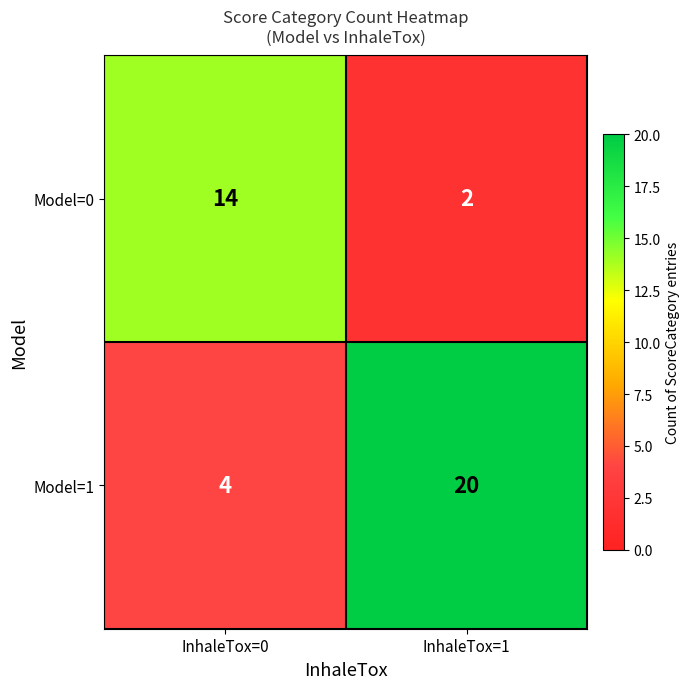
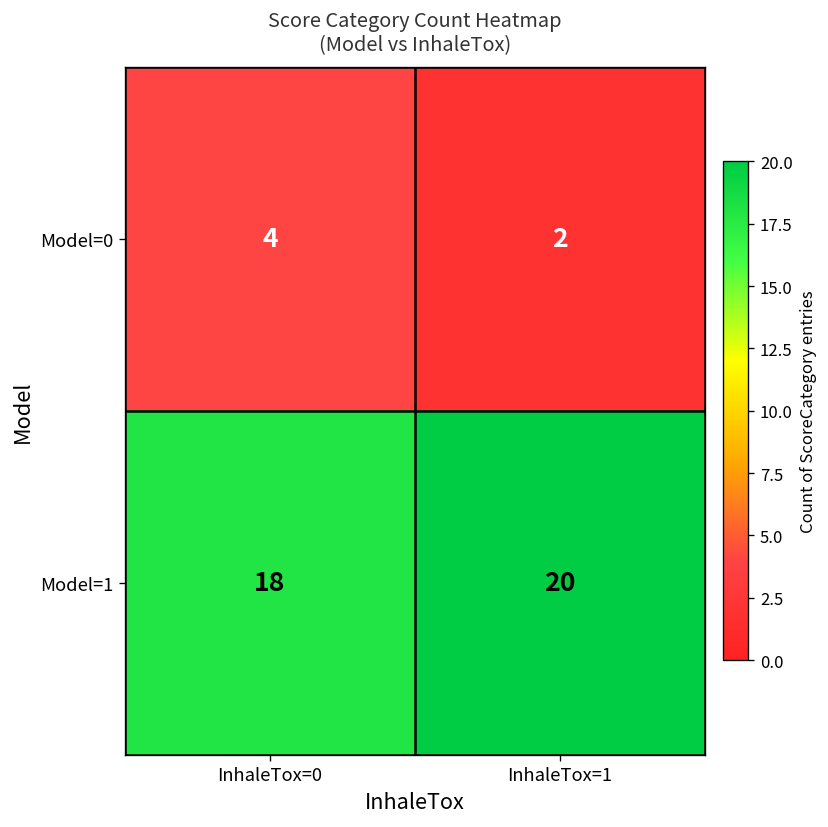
Model=0, InhaleTox=0: 14 -> 4
Model=1, InhaleTox=0: 4 -> 18
